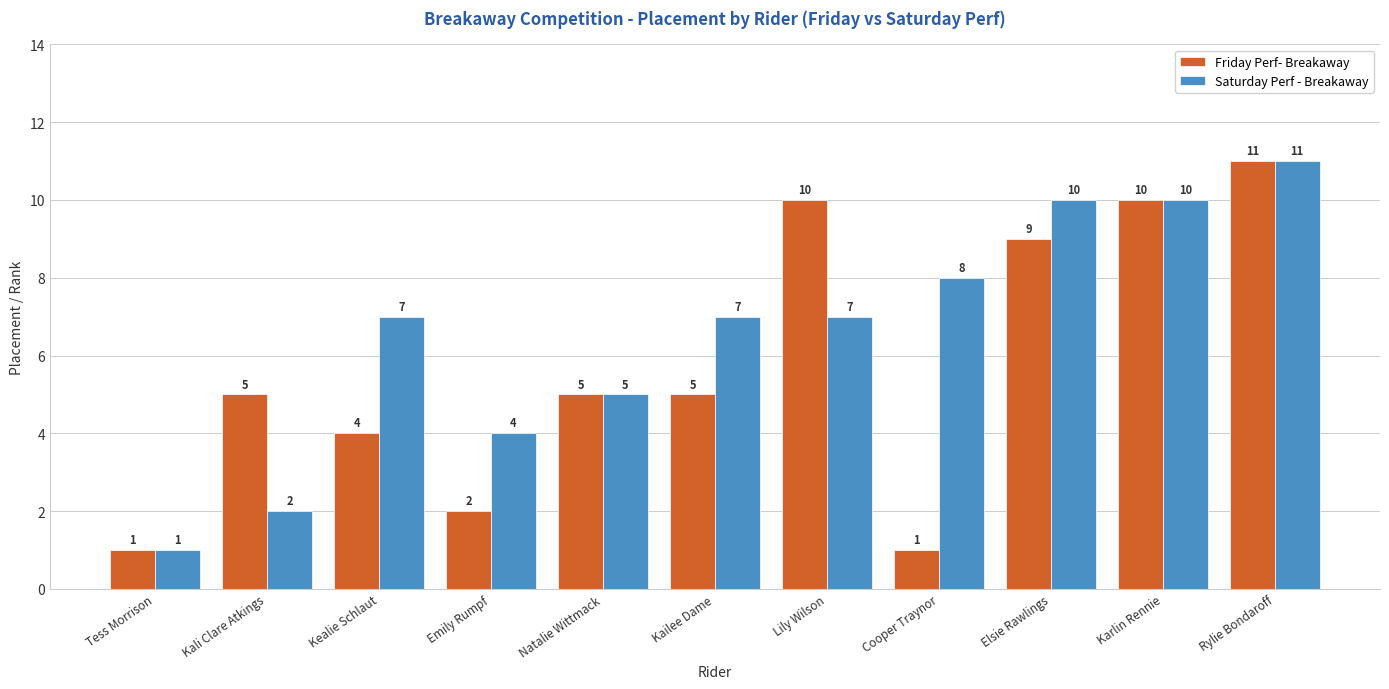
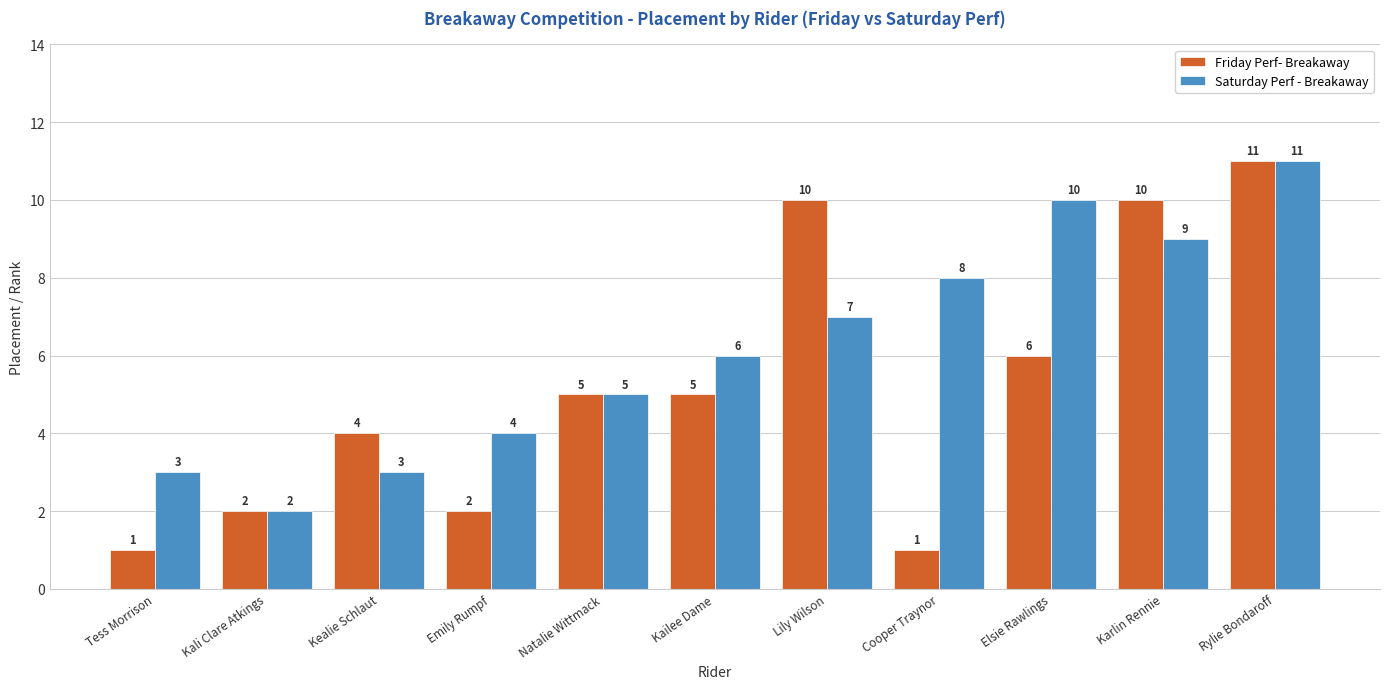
Saturday Perf - Breakaway, Tess Morrison: 1 -> 3
Friday Perf- Breakaway, Kali Clare Atkings: 5 -> 2
Saturday Perf - Breakaway, Kealie Schlaut: 7 -> 3
Saturday Perf - Breakaway, Kailee Dame: 7 -> 6
Friday Perf- Breakaway, Elsie Rawlings: 9 -> 6
Saturday Perf - Breakaway, Karlin Rennie: 10 -> 9
